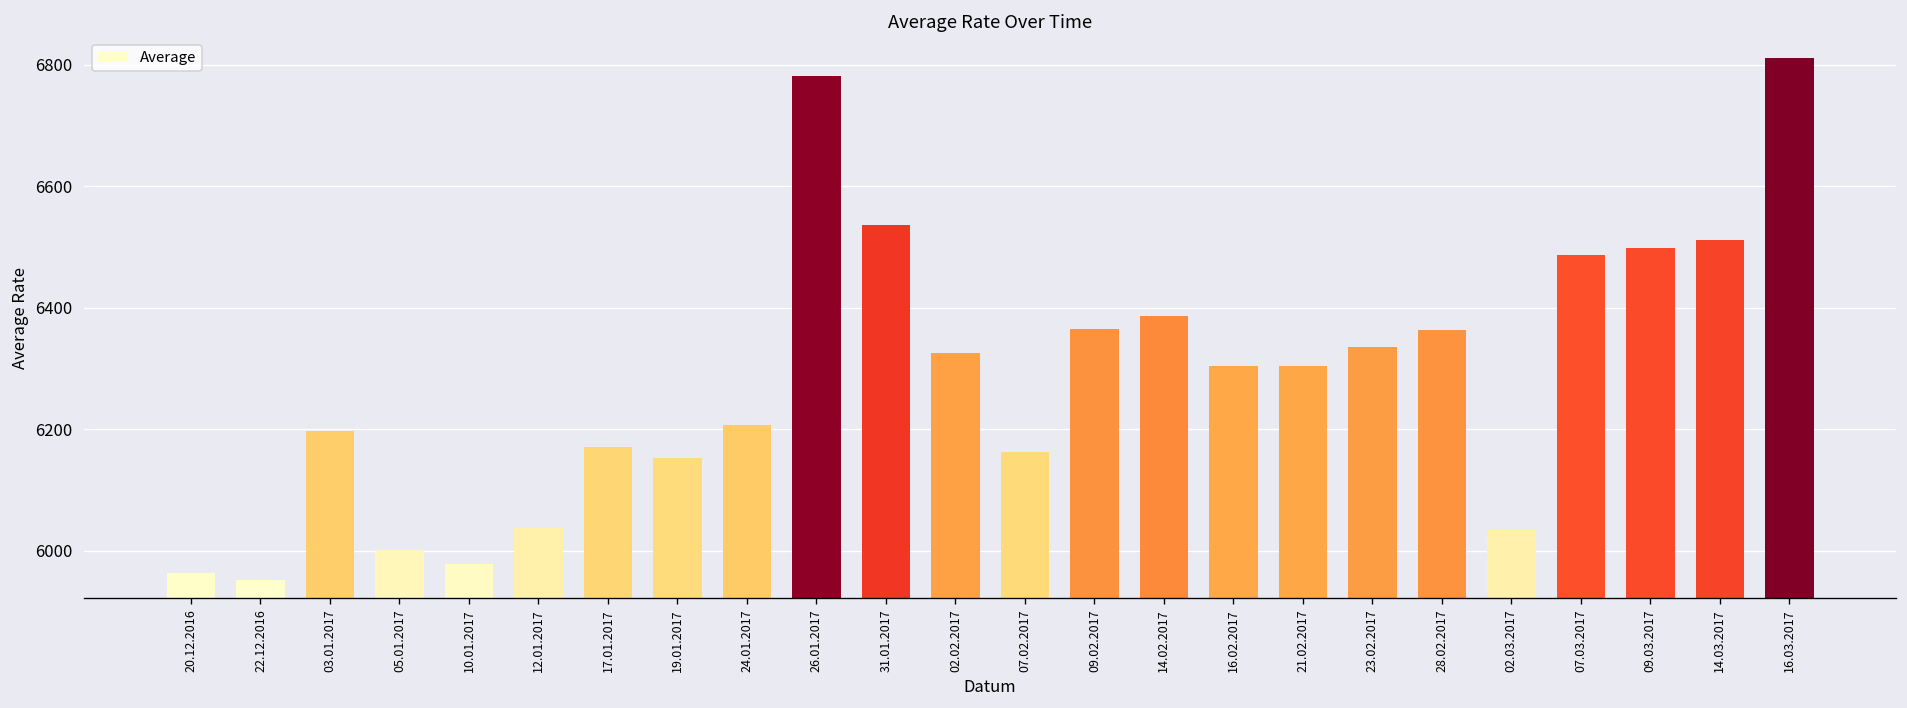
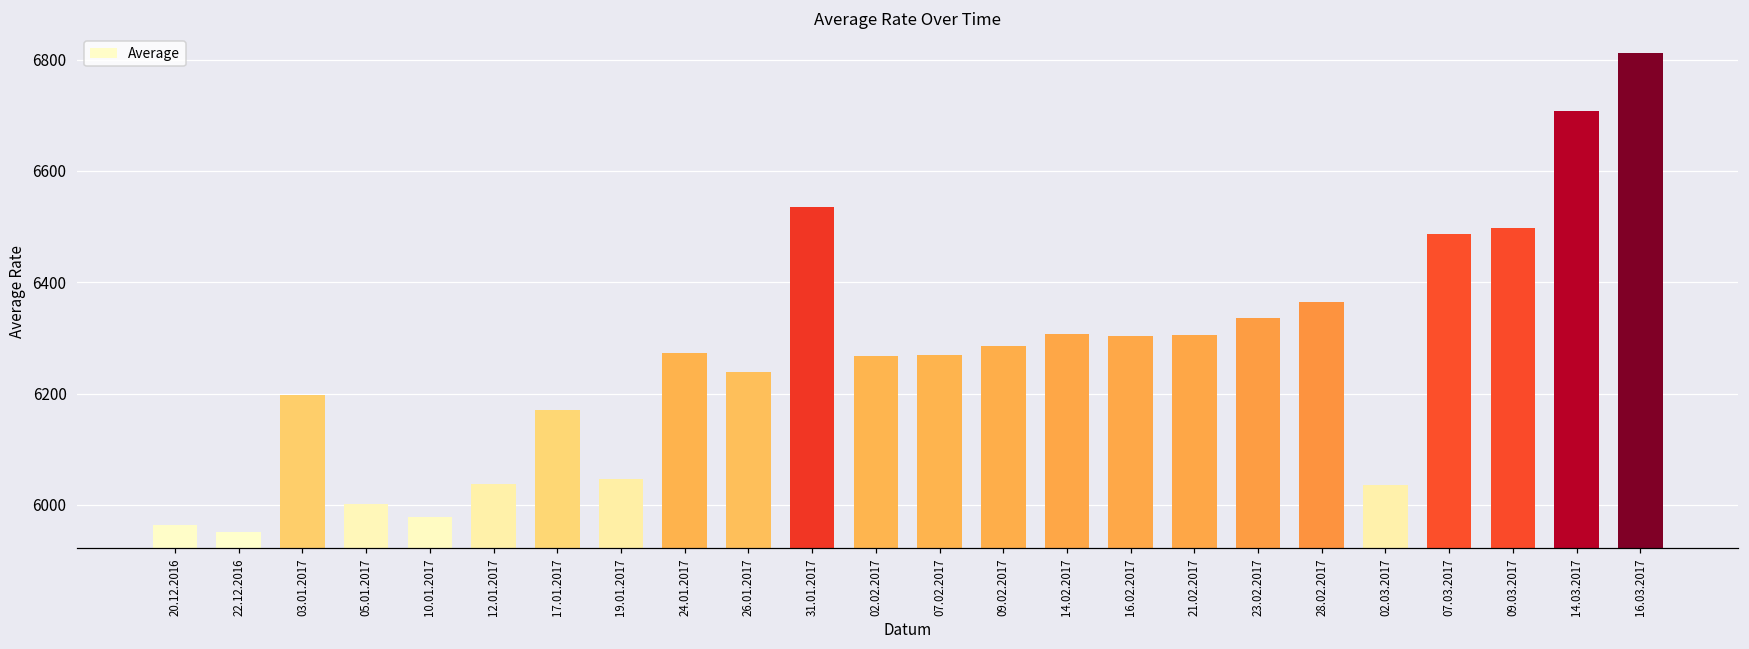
19.01.2017: 6150 -> 6050
24.01.2017: 6210 -> 6270
26.01.2017: 6780 -> 6240
02.02.2017: 6330 -> 6270
07.02.2017: 6160 -> 6270
09.02.2017: 6370 -> 6290
14.02.2017: 6390 -> 6310
14.03.2017: 6510 -> 6710
